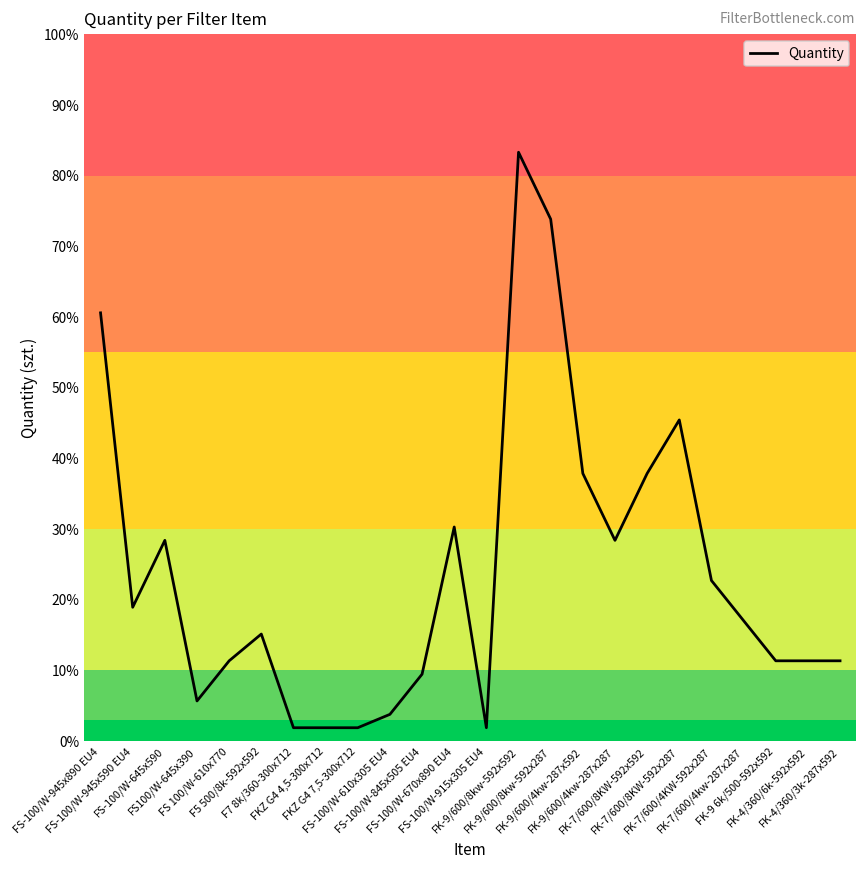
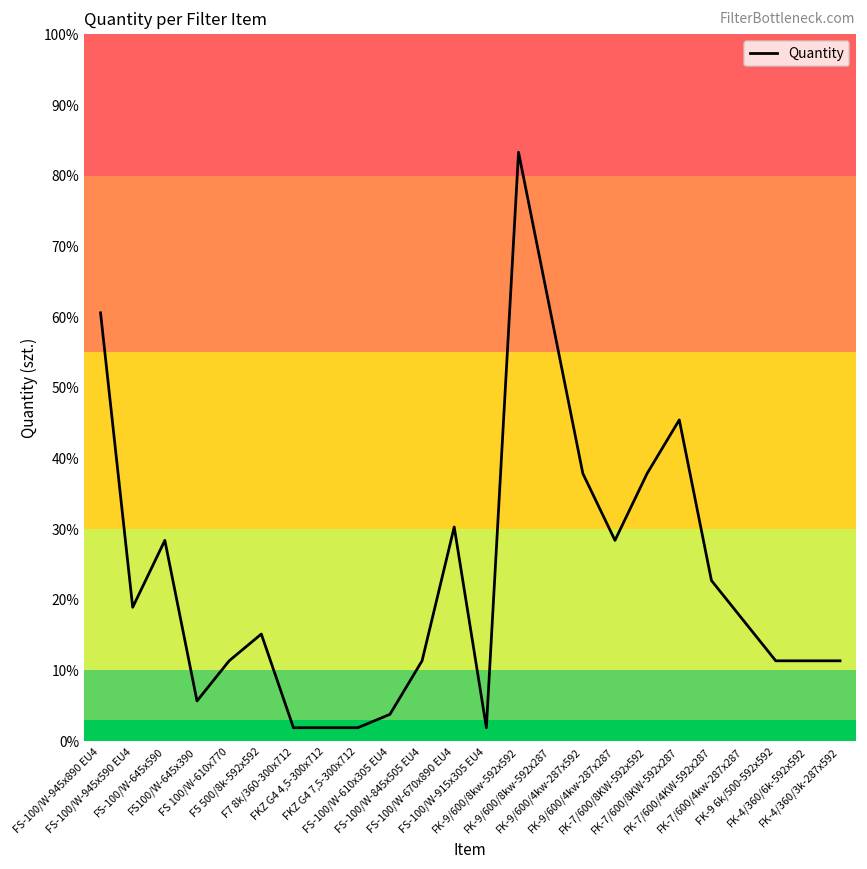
FS-100/W-845x505 EU4: 9% -> 11%
FK-9/600/8kw-592x287: 74% -> 61%
